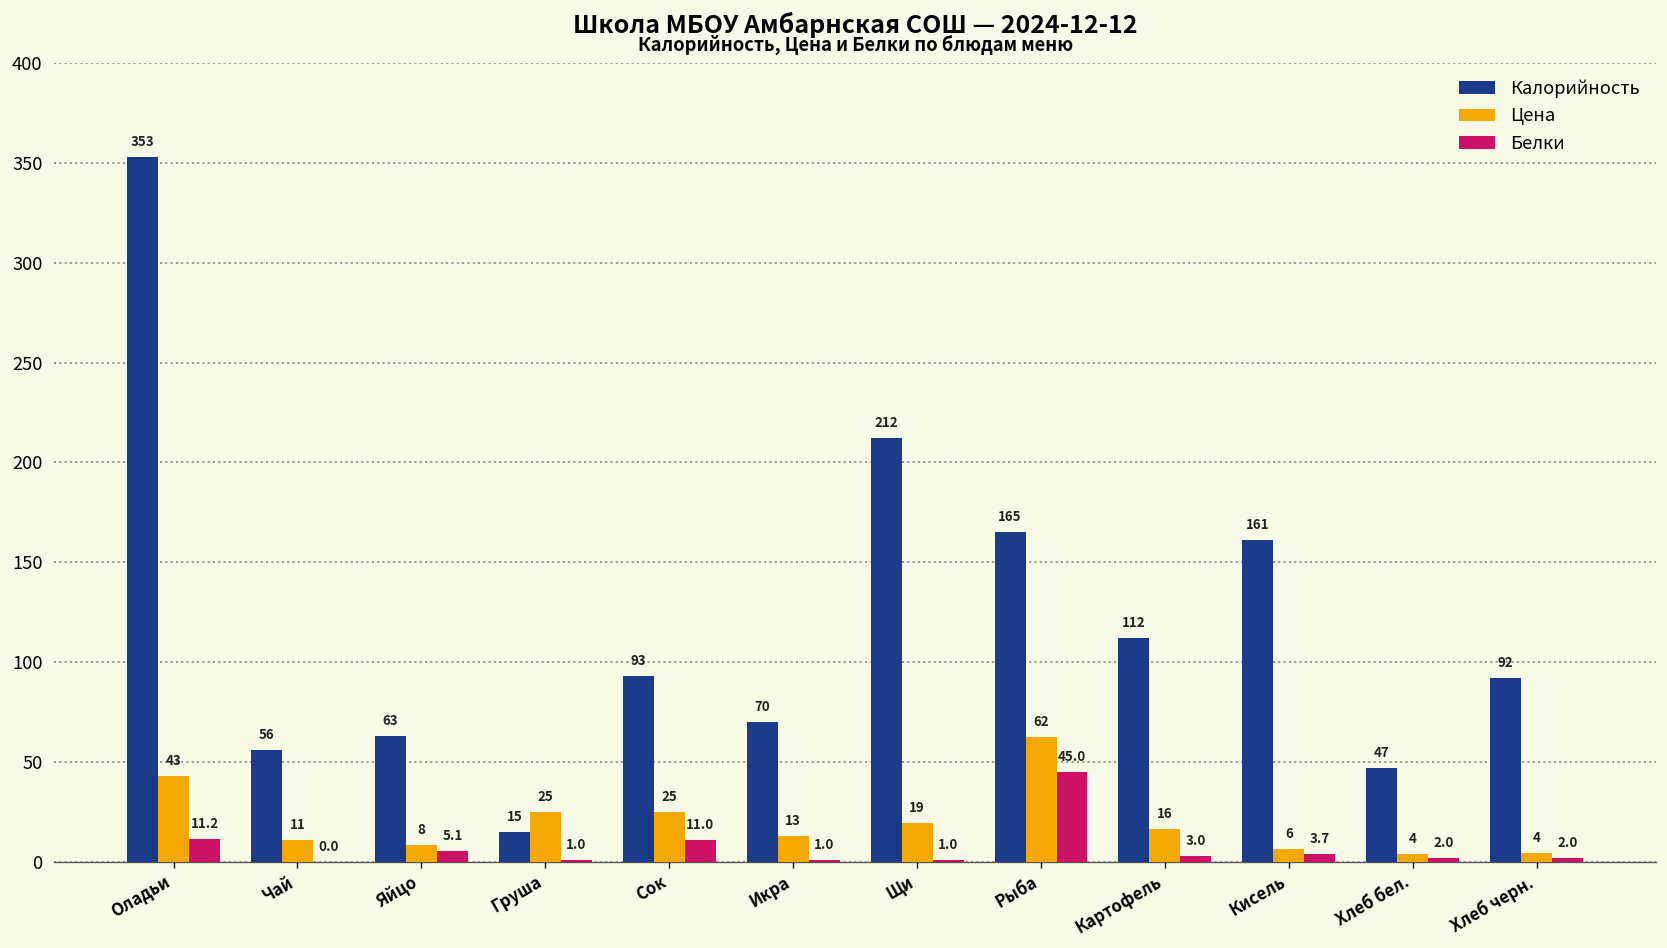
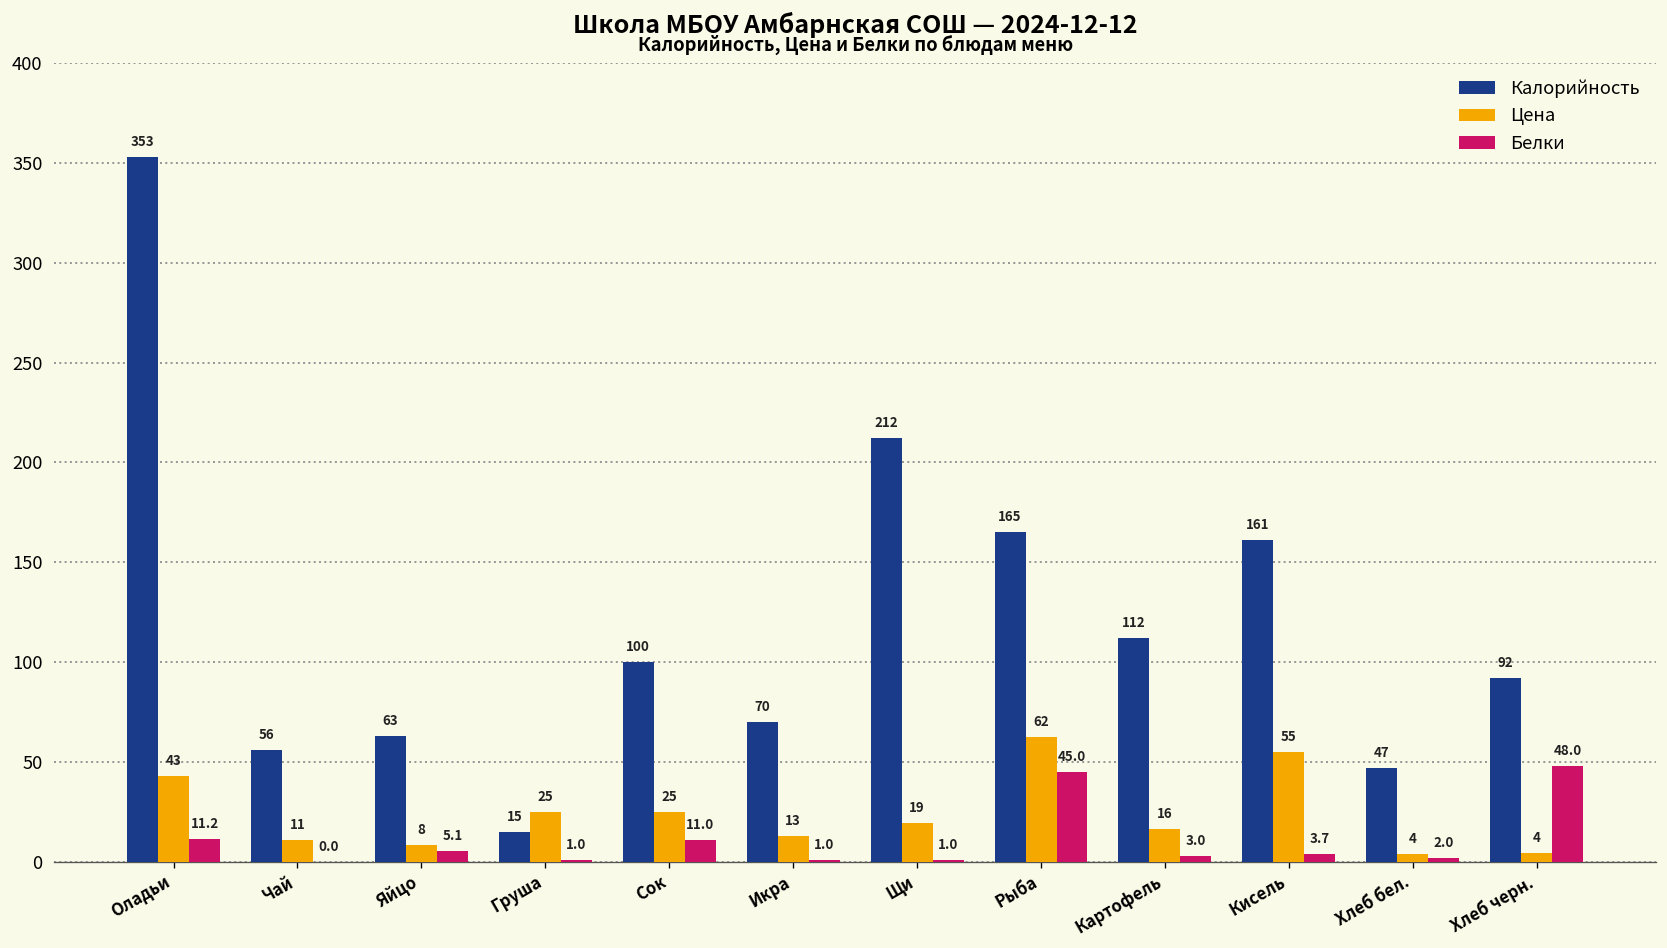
Калорийность, Сок: 93 -> 100
Цена, Кисель: 6 -> 55
Белки, Хлеб черн.: 2.0 -> 48.0
